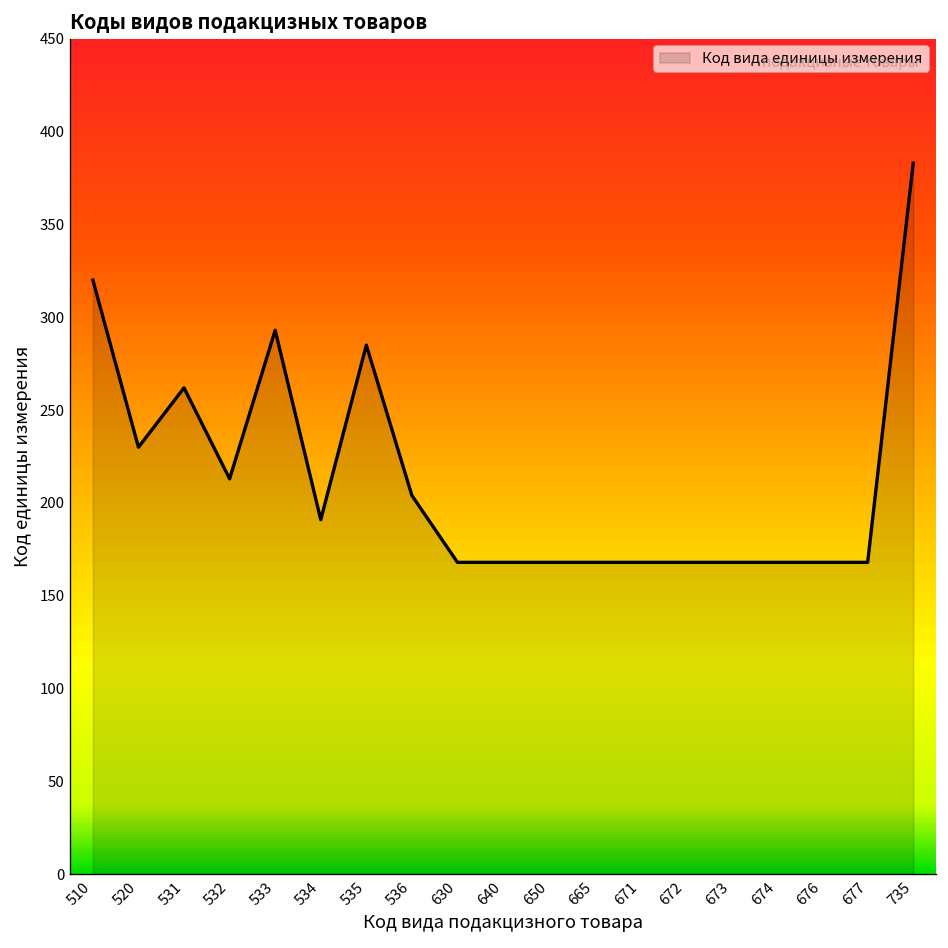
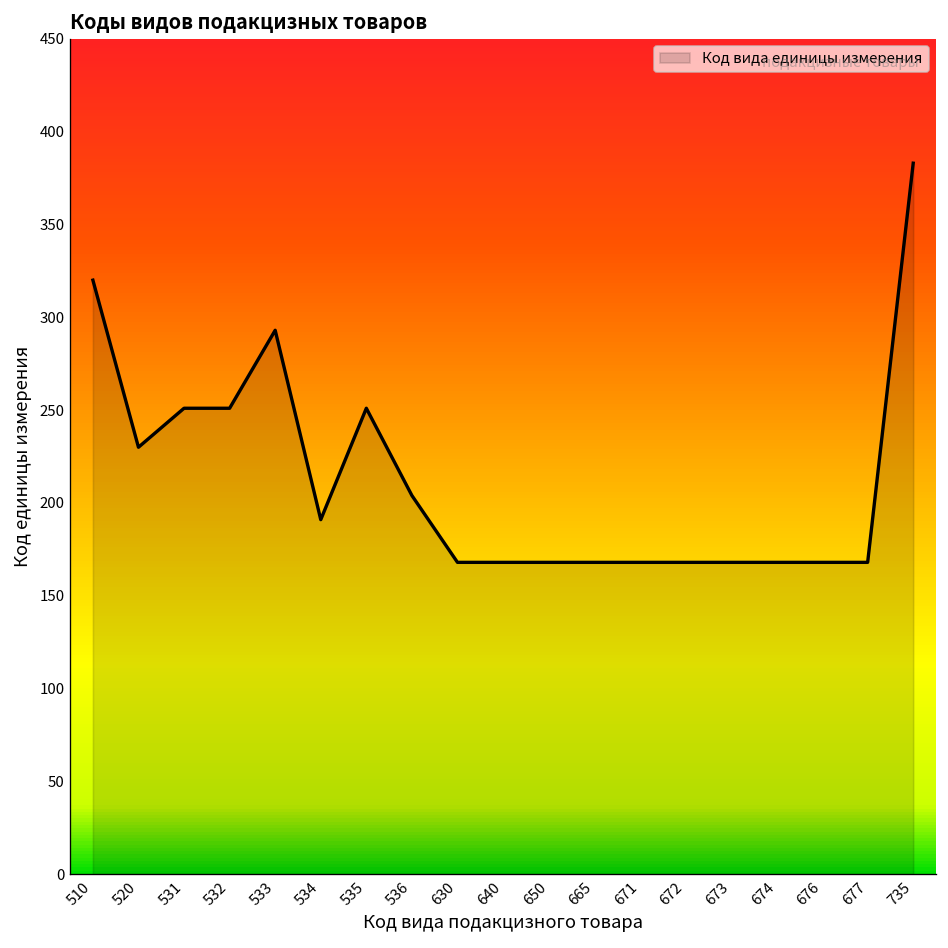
531: 262 -> 251
532: 213 -> 251
535: 285 -> 251
